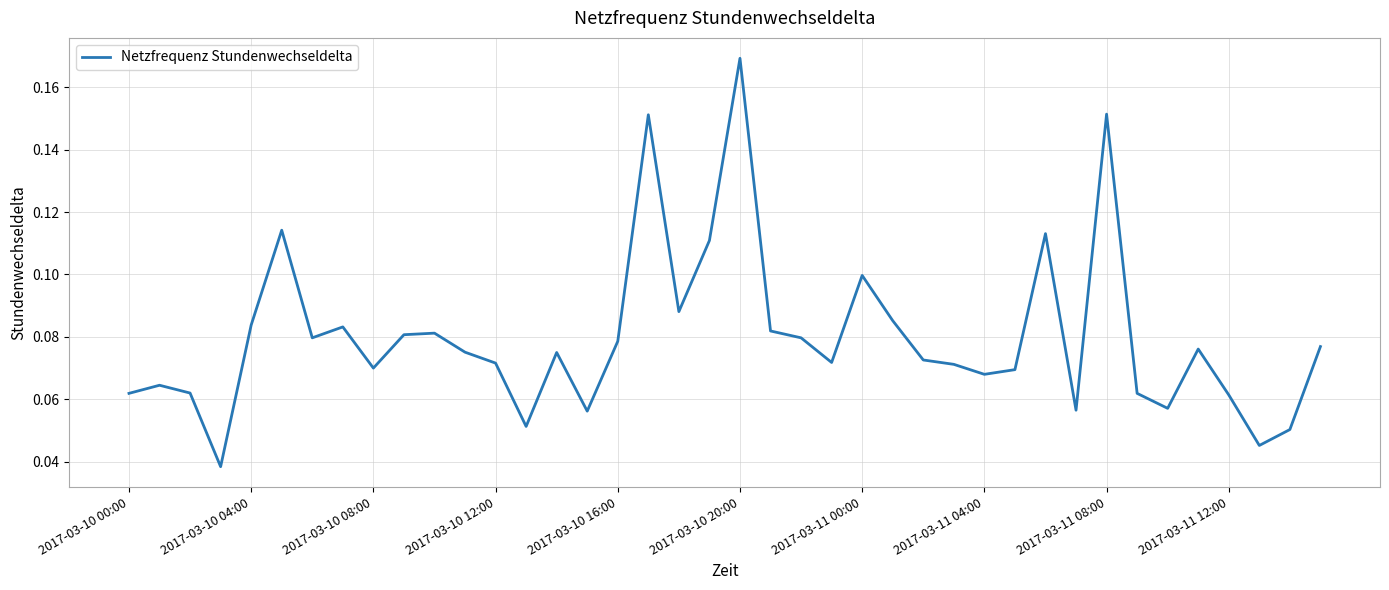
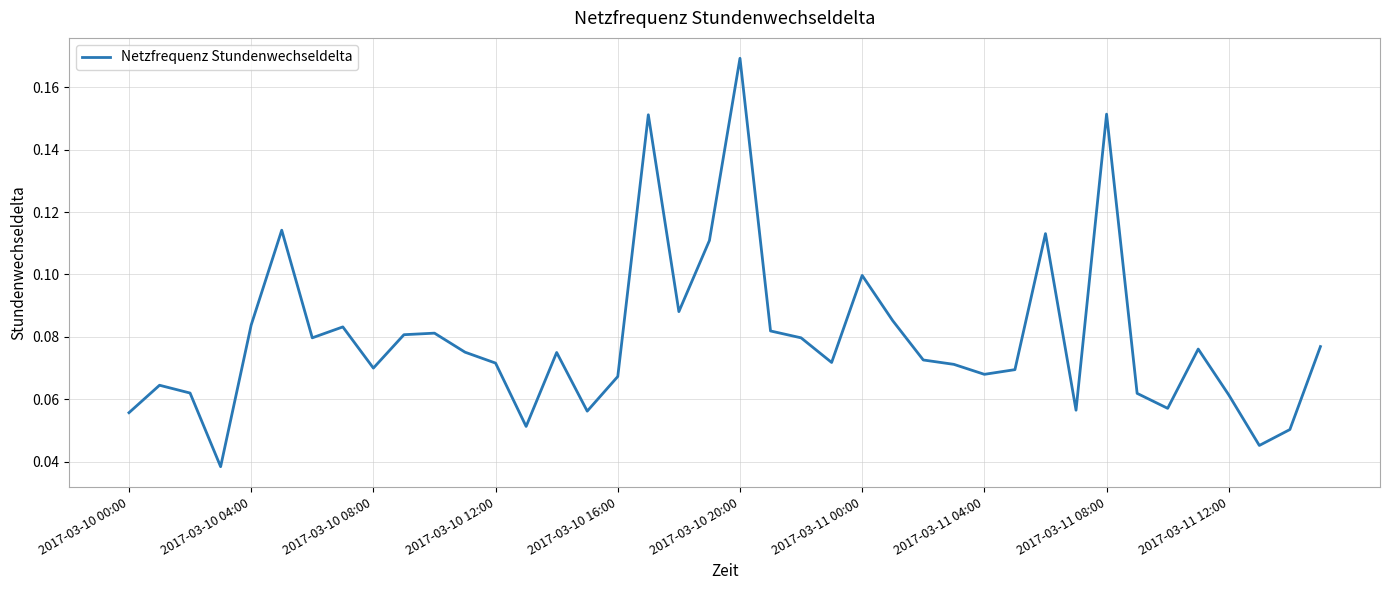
2017-03-10 00:00: 0.062 -> 0.056
2017-03-10 16:00: 0.079 -> 0.067
